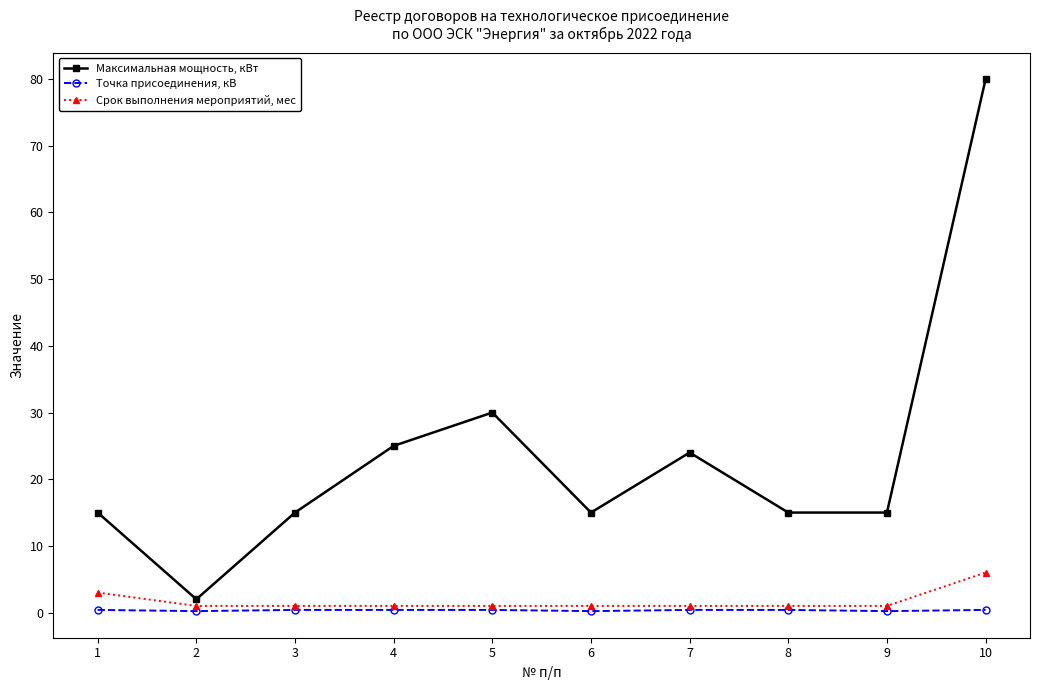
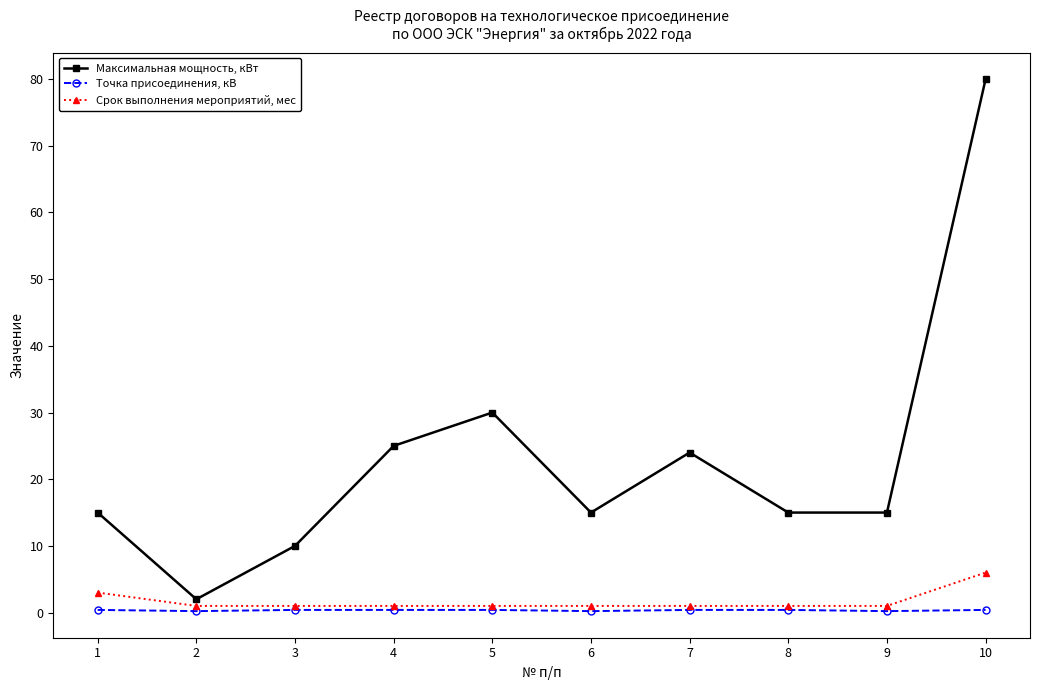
Максимальная мощность, кВт, 3: 15 -> 10
